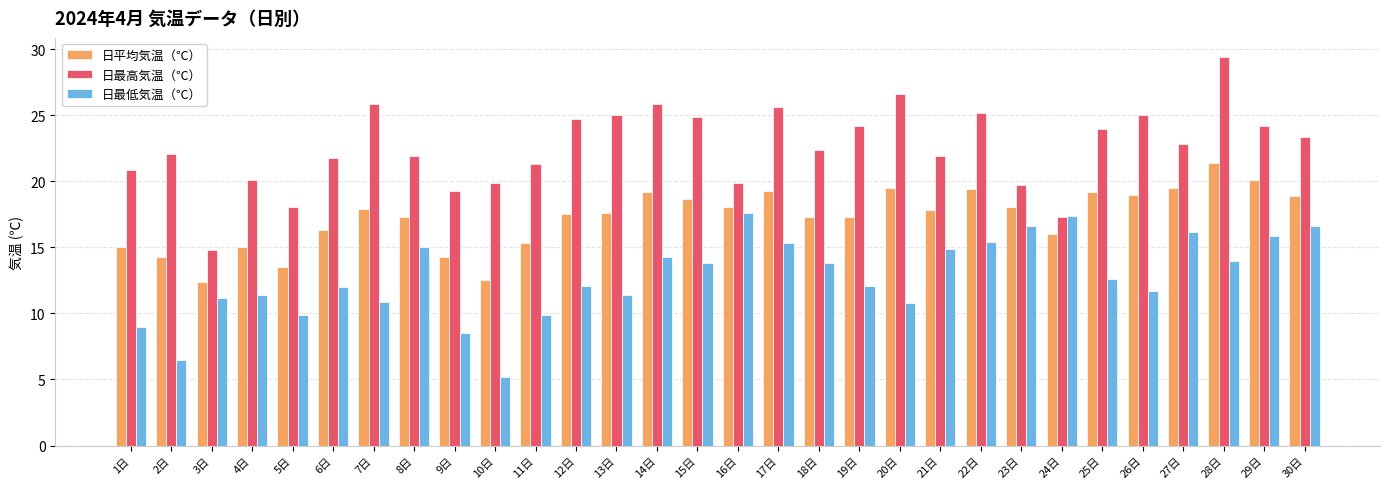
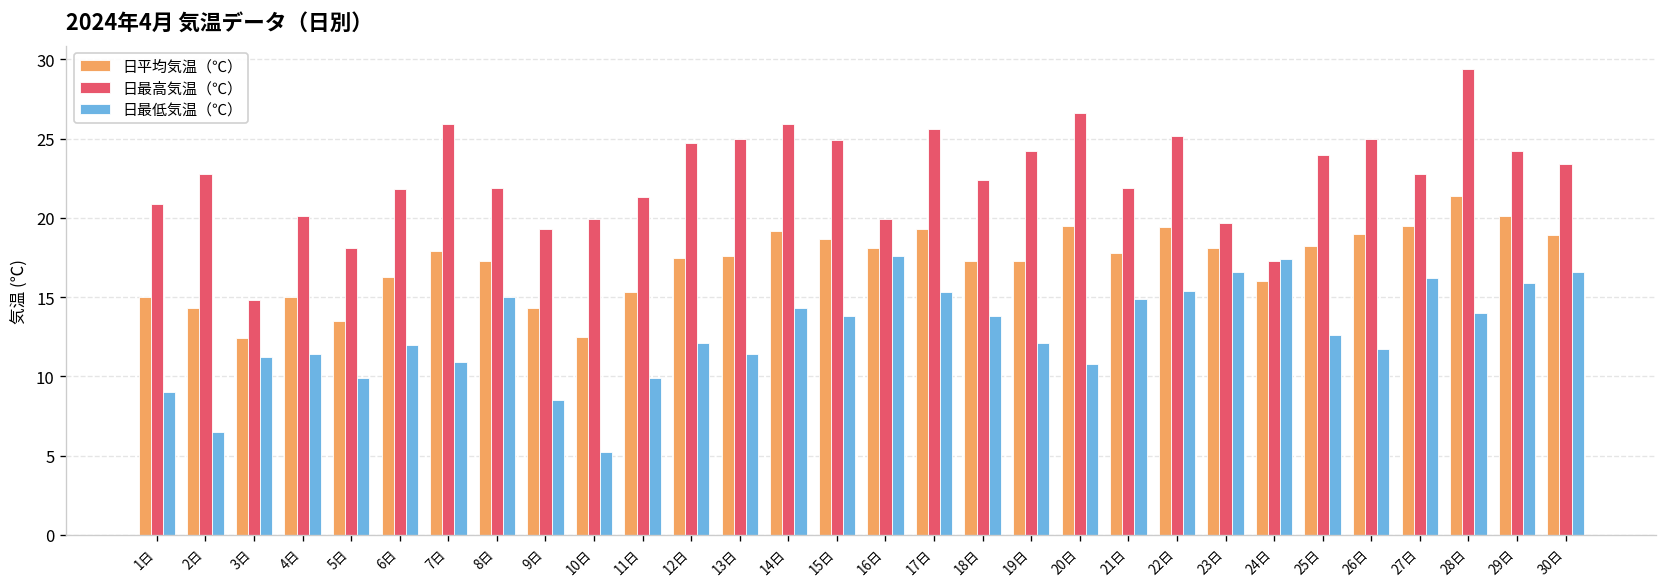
日最高気温（℃）, 2日: 22.1 -> 22.8
日平均気温（℃）, 25日: 19.2 -> 18.2
